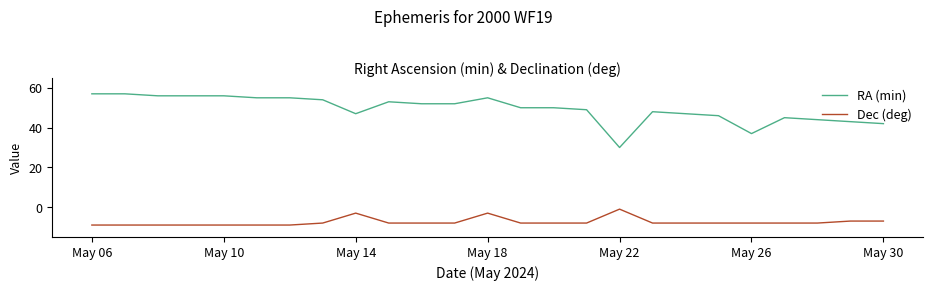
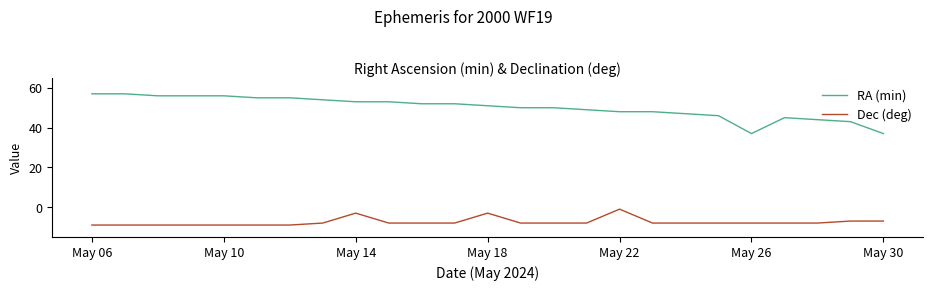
RA (min), May 14: 47 -> 53
RA (min), May 18: 55 -> 51
RA (min), May 22: 30 -> 48
RA (min), May 30: 42 -> 37
